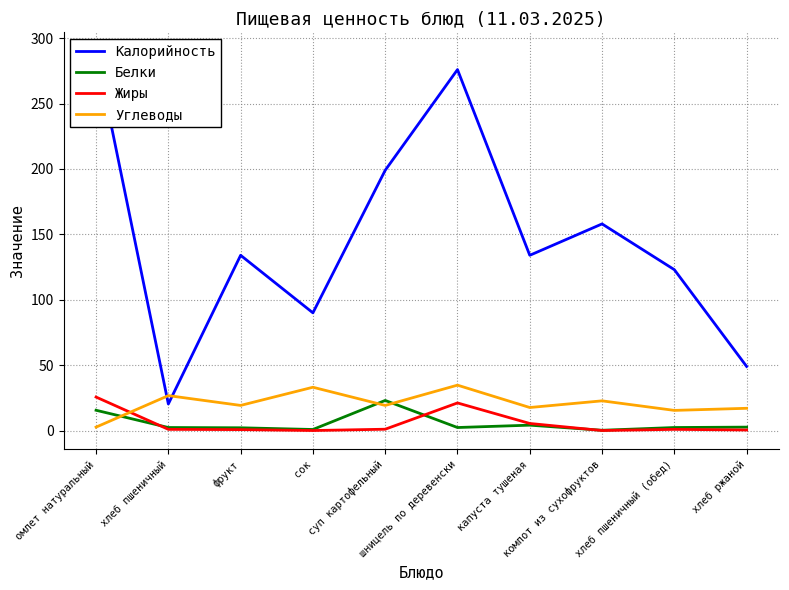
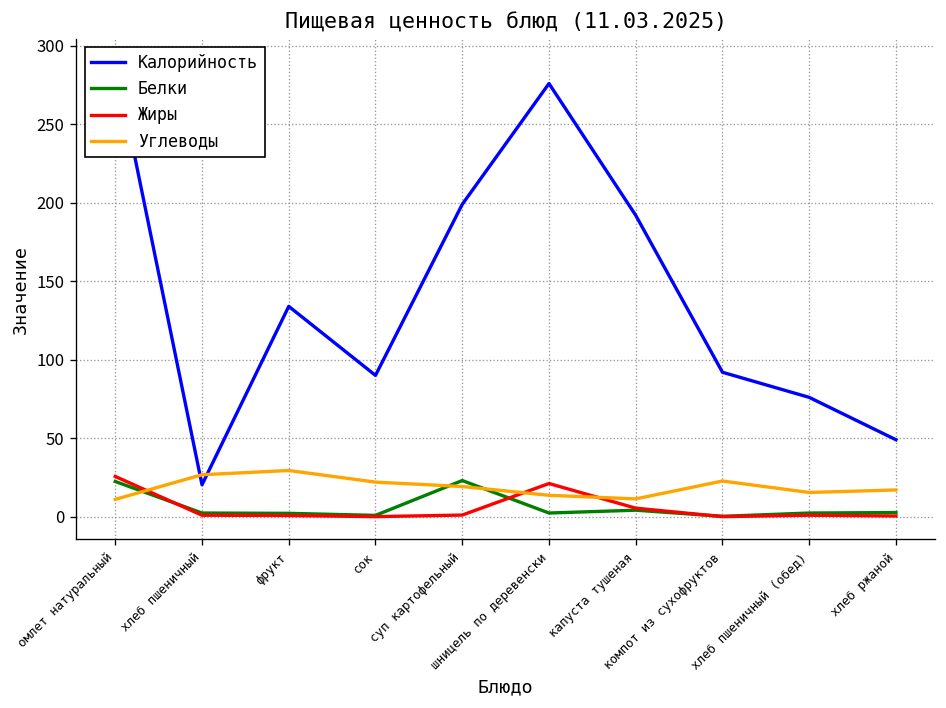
Белки, омлет натуральный: 16 -> 22
Углеводы, омлет натуральный: 3 -> 11
Углеводы, фрукт: 19 -> 29
Углеводы, сок: 33 -> 22
Углеводы, шницель по деревенски: 35 -> 14
Калорийность, капуста тушеная: 134 -> 192
Углеводы, капуста тушеная: 18 -> 11
Калорийность, компот из сухофруктов: 158 -> 92
Калорийность, хлеб пшеничный (обед): 123 -> 76
